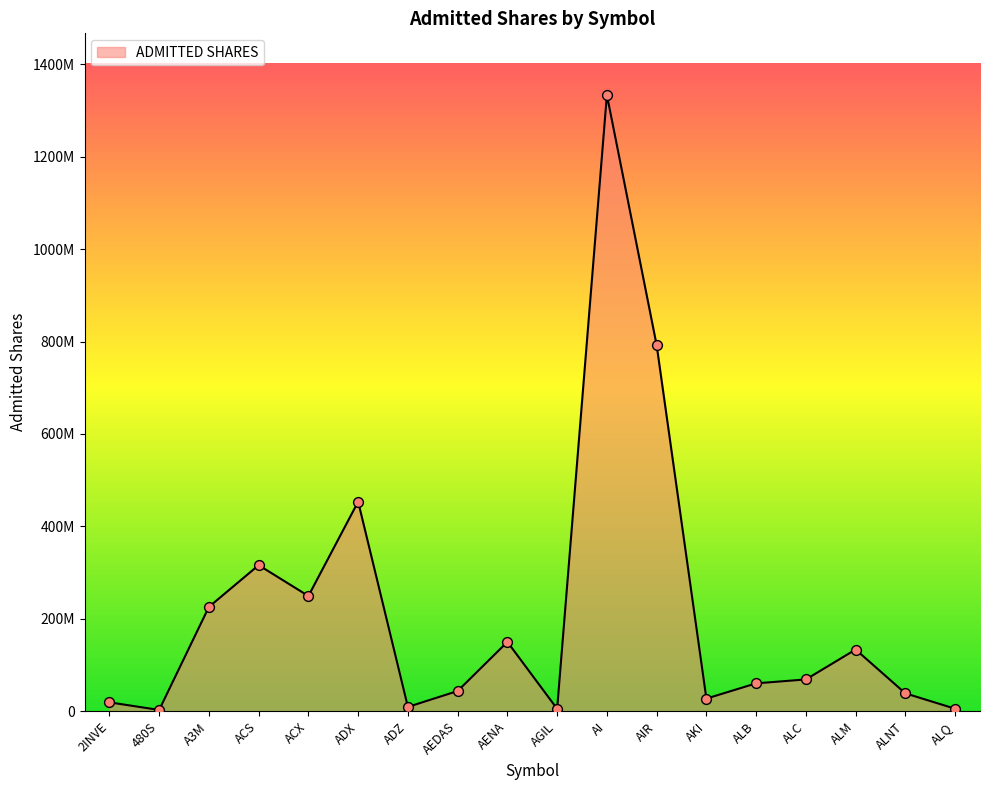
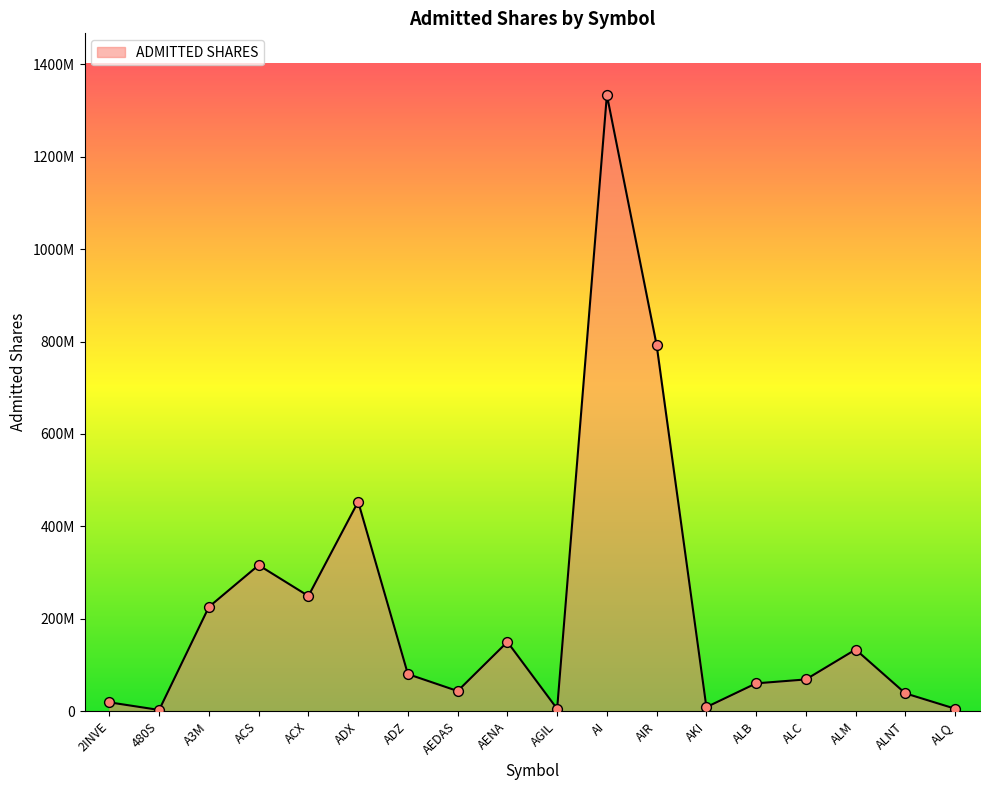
ADZ: 10000000 -> 80000000
AKI: 30000000 -> 10000000
